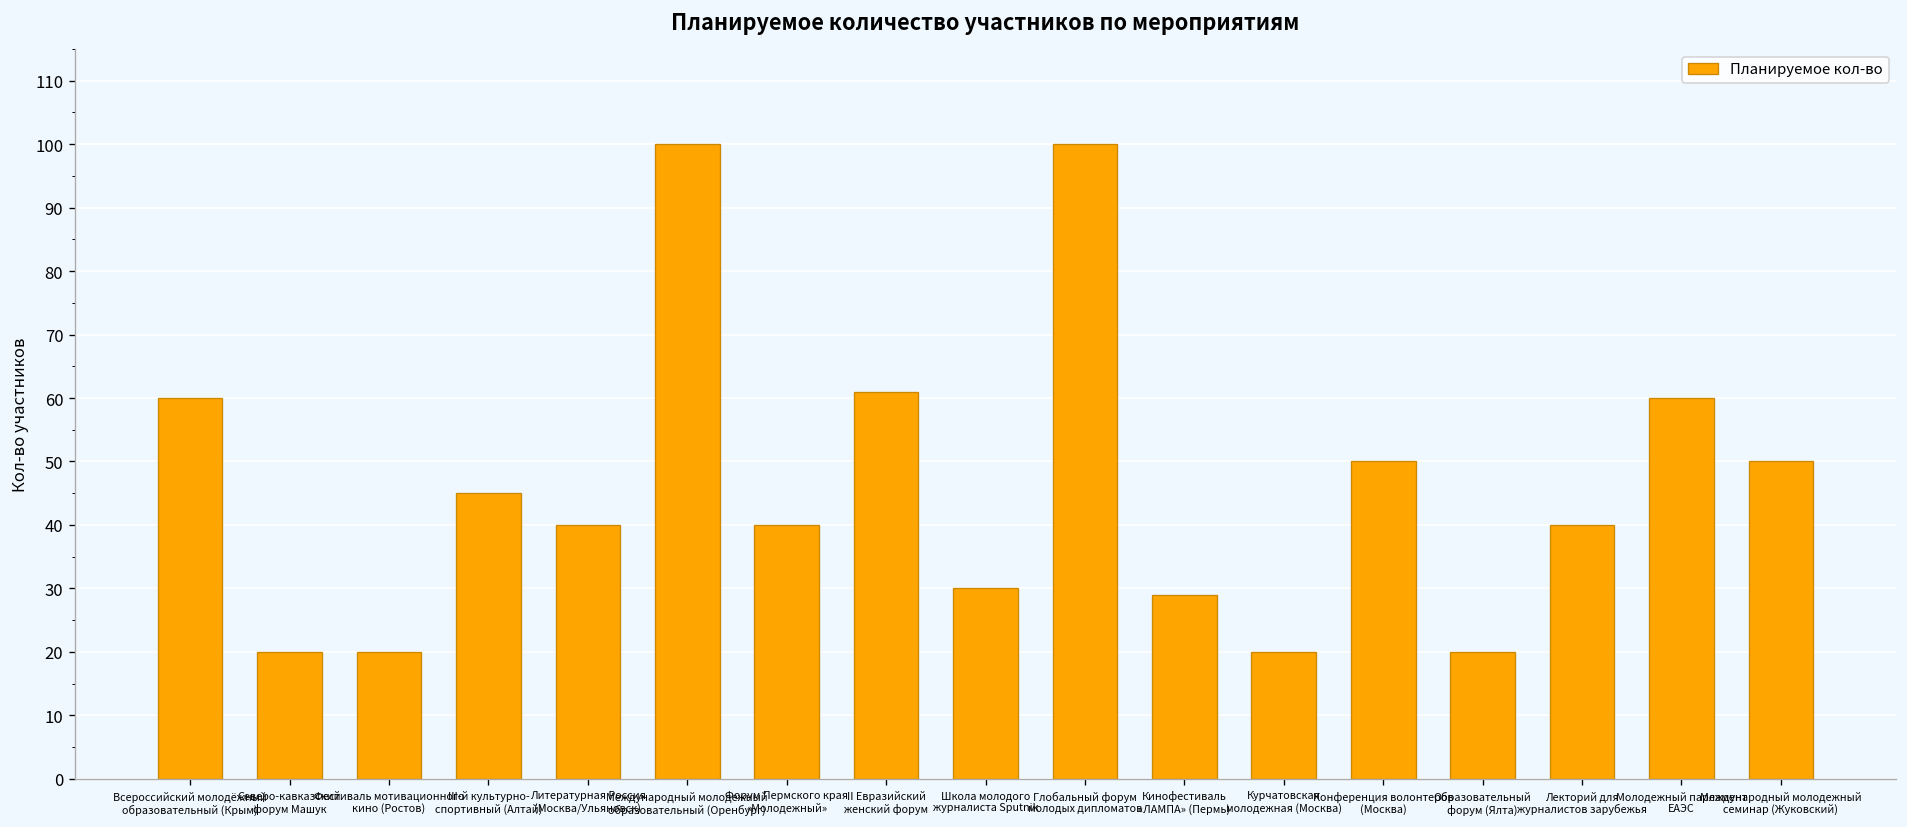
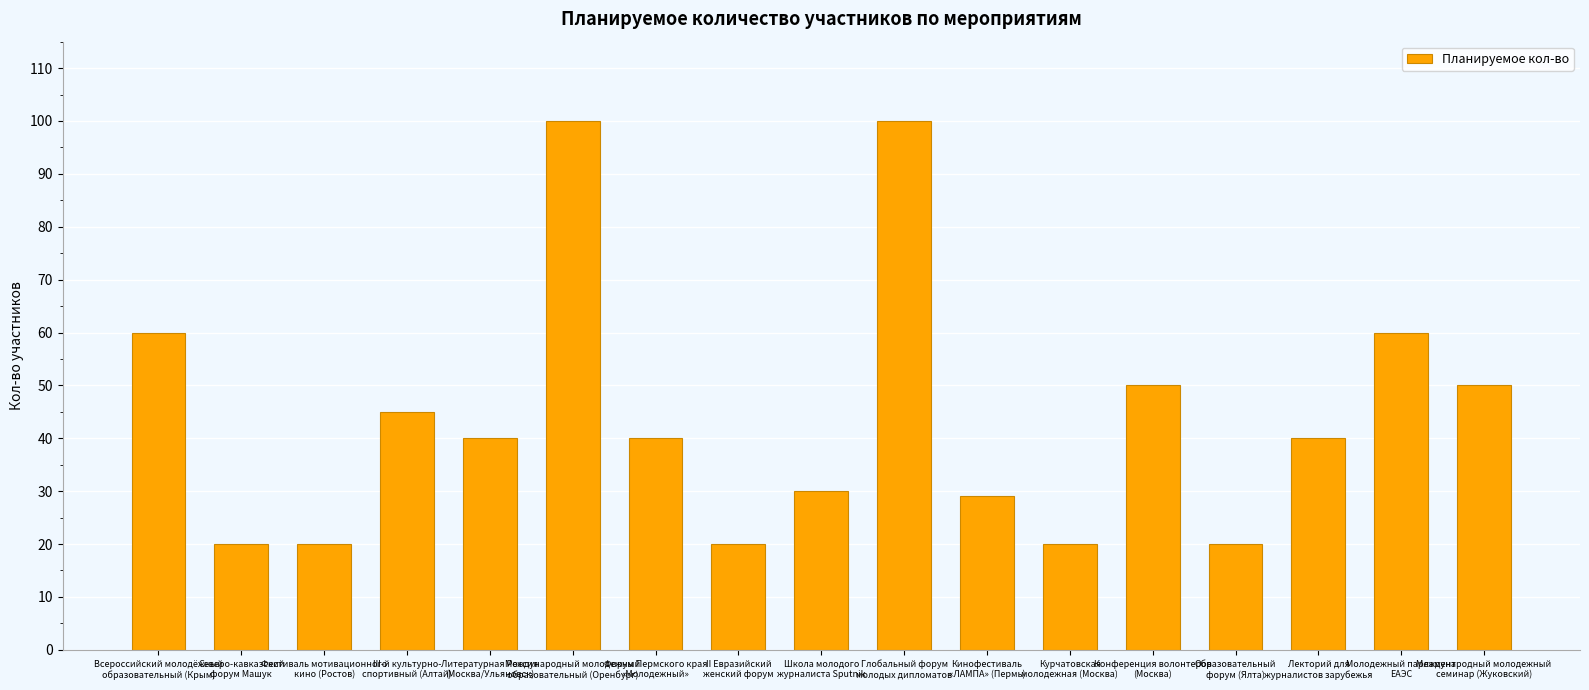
II Евразийский женский форум: 61 -> 20
